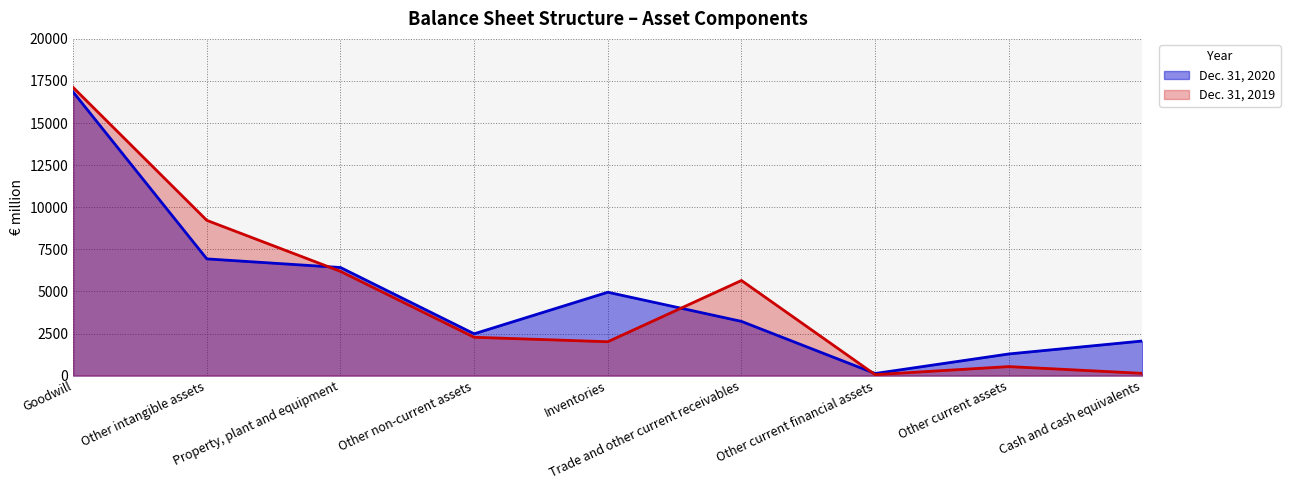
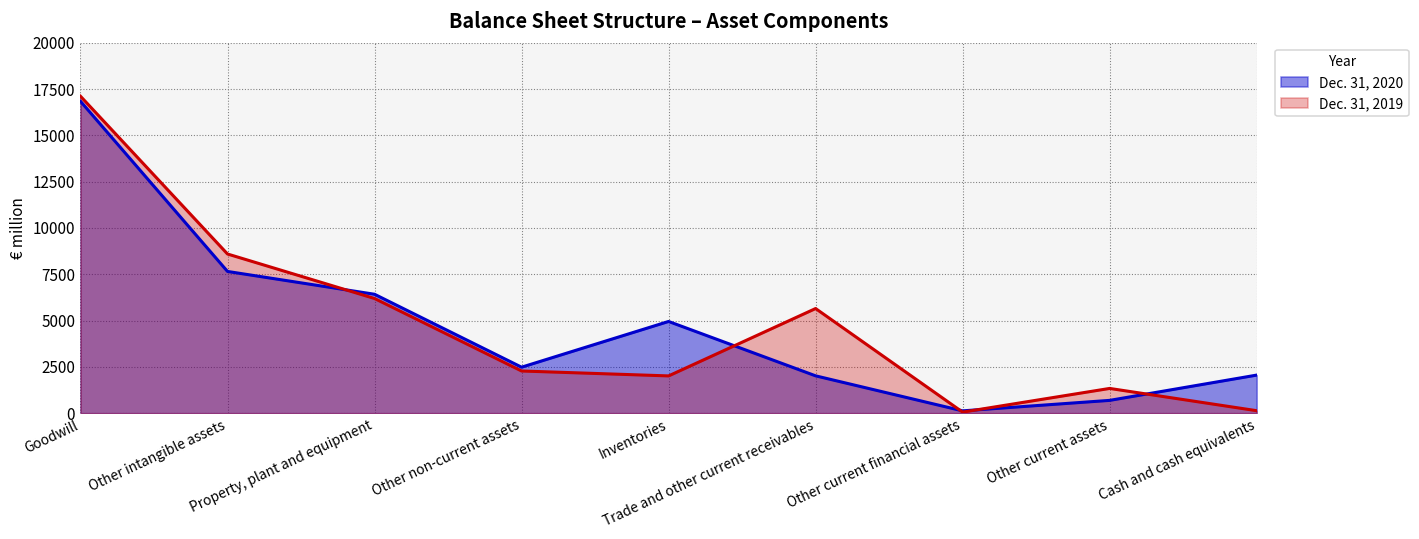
Dec. 31, 2020, Other intangible assets: 6900 -> 7700
Dec. 31, 2019, Other intangible assets: 9200 -> 8600
Dec. 31, 2020, Trade and other current receivables: 3200 -> 2000
Dec. 31, 2020, Other current assets: 1300 -> 700
Dec. 31, 2019, Other current assets: 500 -> 1300
